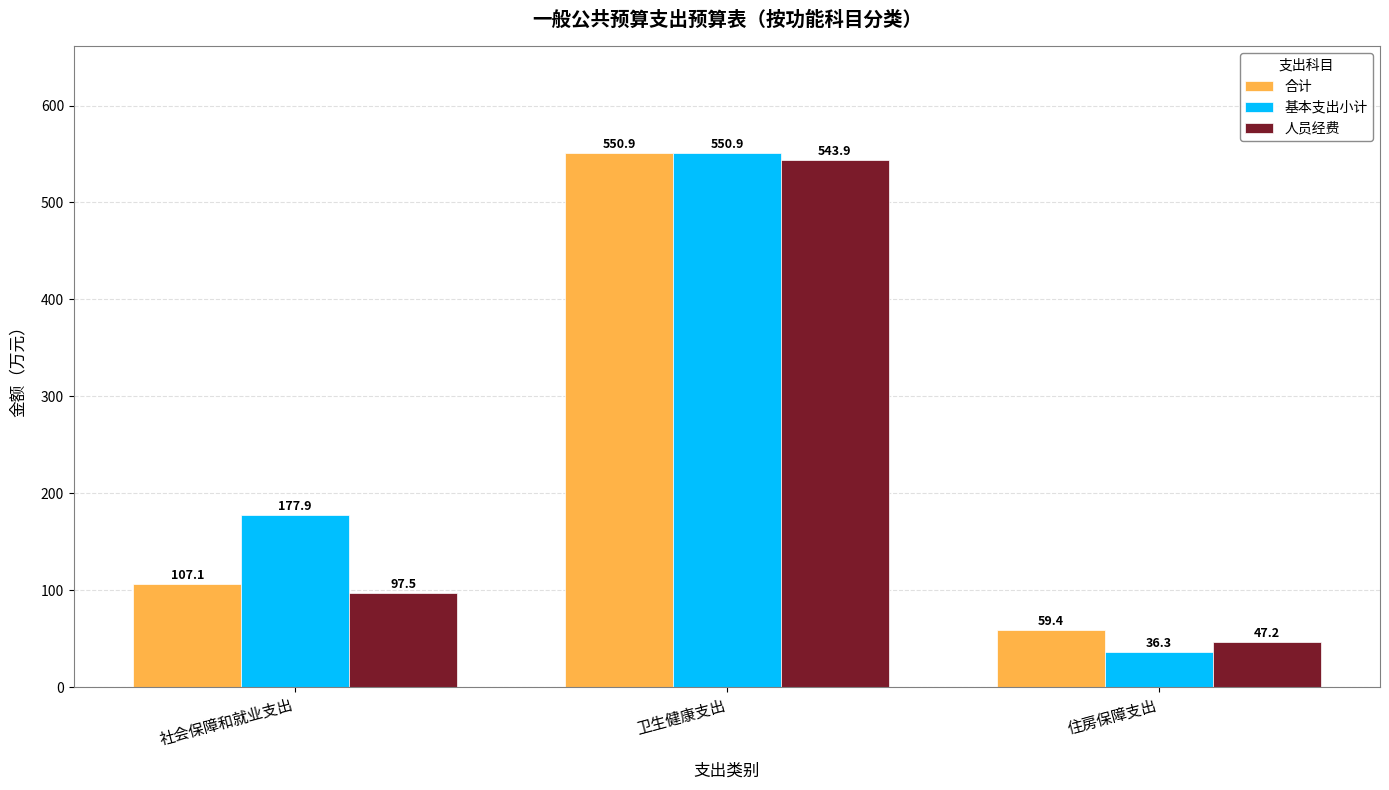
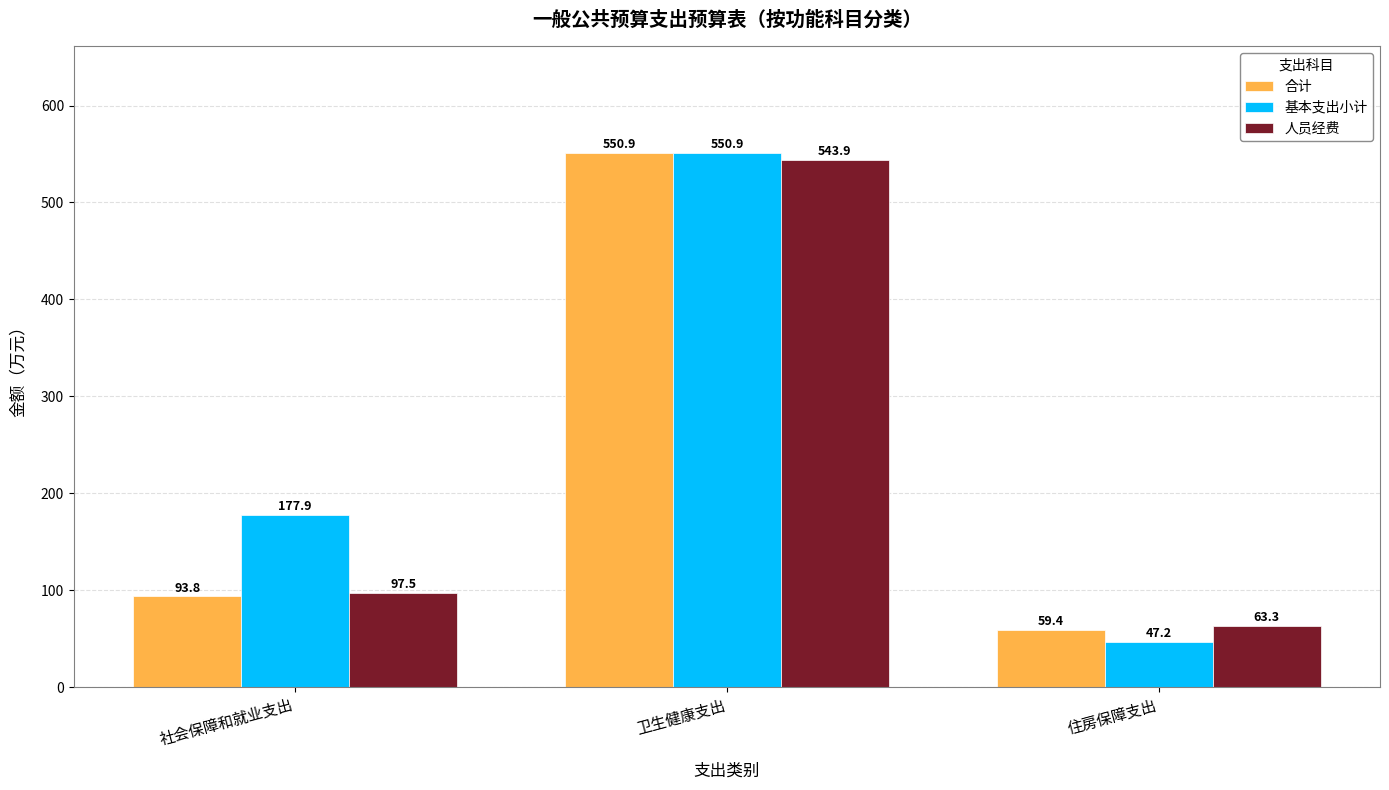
合计, 社会保障和就业支出: 107.1 -> 93.8
基本支出小计, 住房保障支出: 36.3 -> 47.2
人员经费, 住房保障支出: 47.2 -> 63.3
